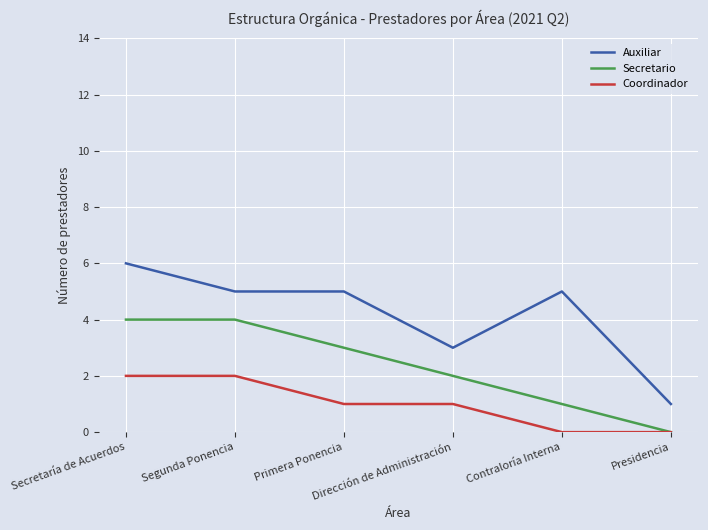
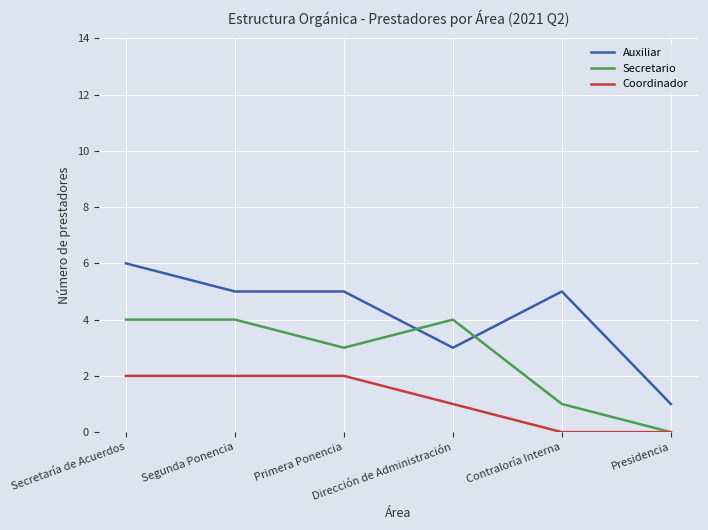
Coordinador, Primera Ponencia: 1 -> 2
Secretario, Dirección de Administración: 2 -> 4
